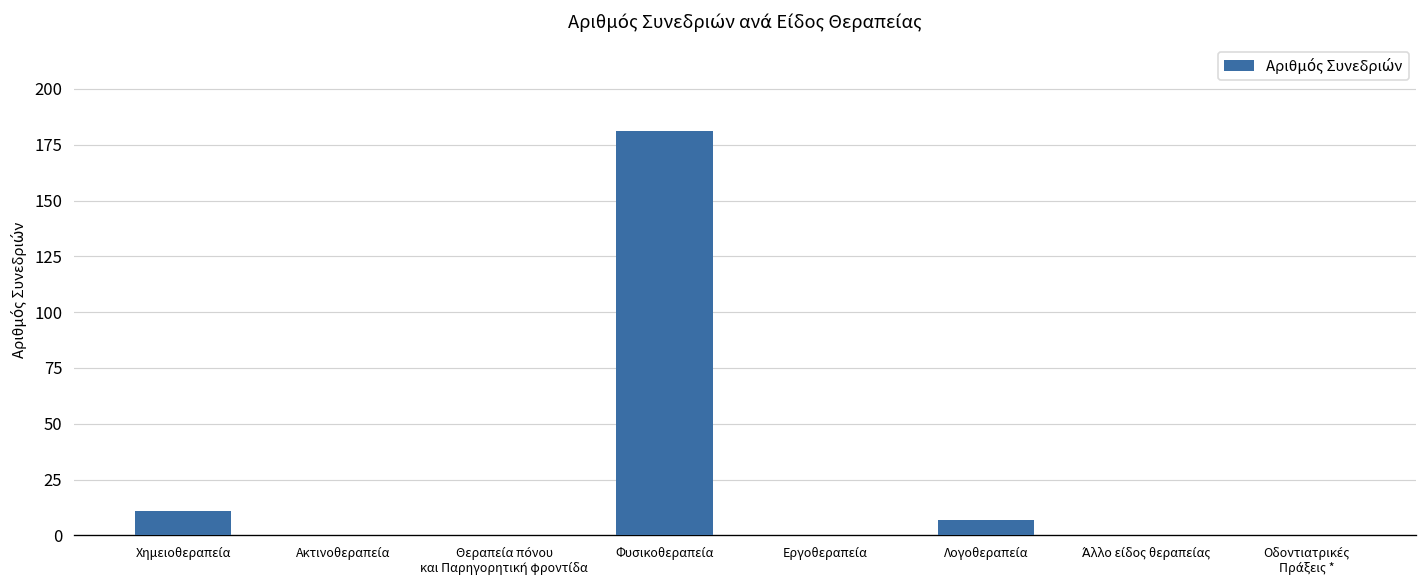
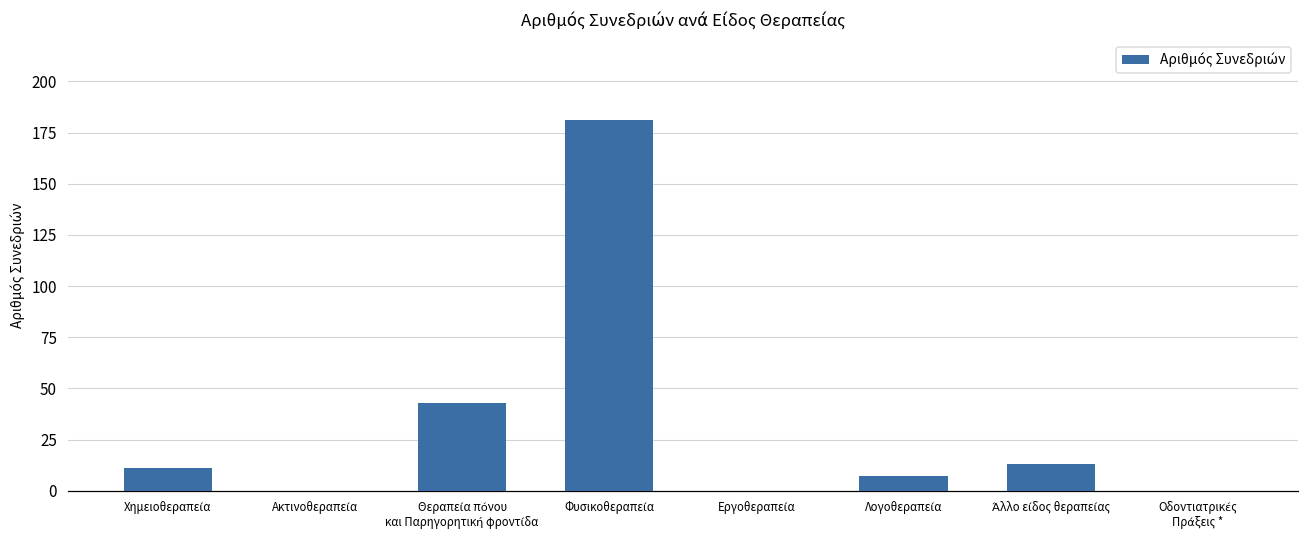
Θεραπεία πόνου και Παρηγορητική φροντίδα: 0 -> 43
Άλλο είδος θεραπείας: 0 -> 13
